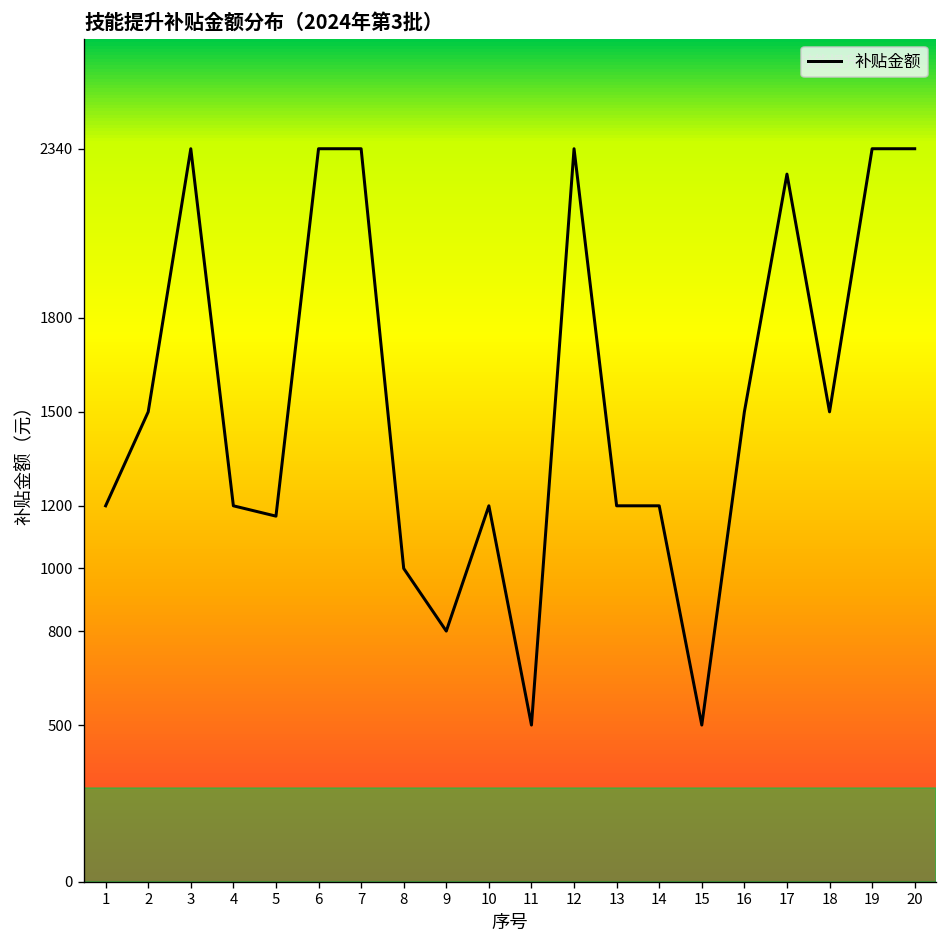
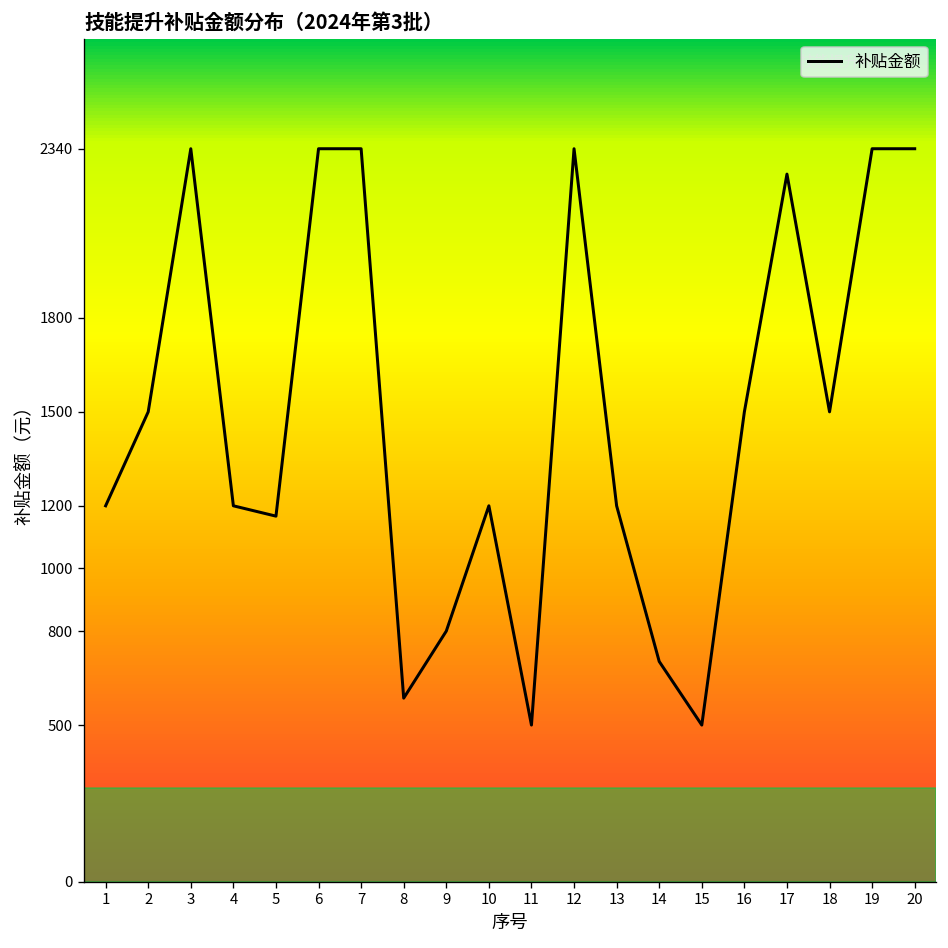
8: 1000 -> 590
14: 1200 -> 700
